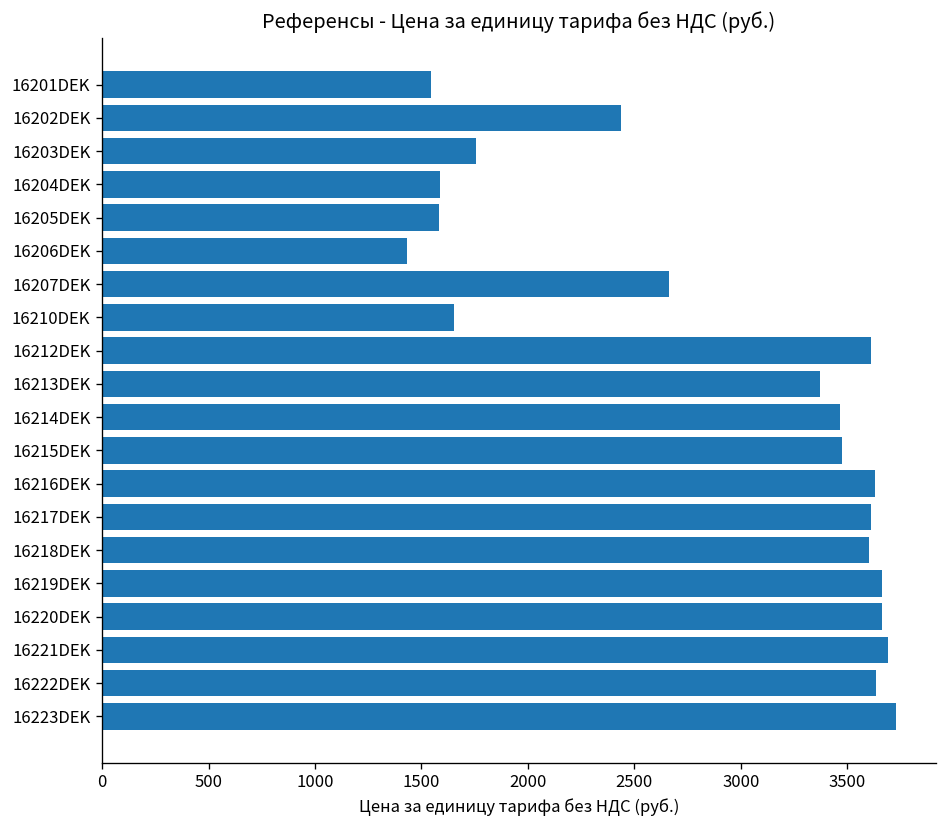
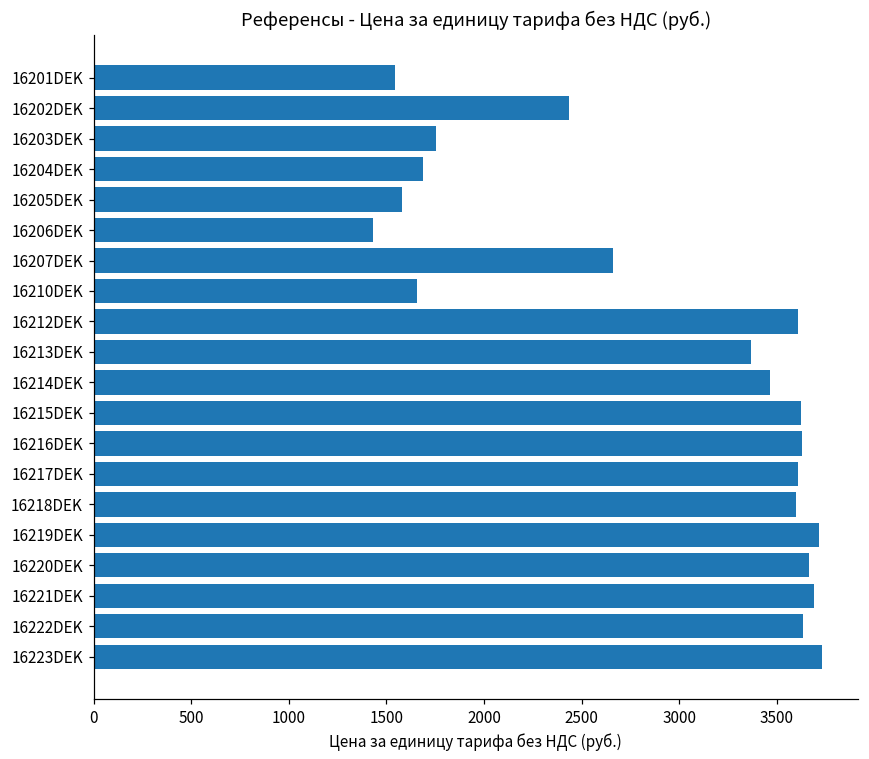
16204DEK: 1590 -> 1690
16215DEK: 3470 -> 3630
16219DEK: 3670 -> 3720
